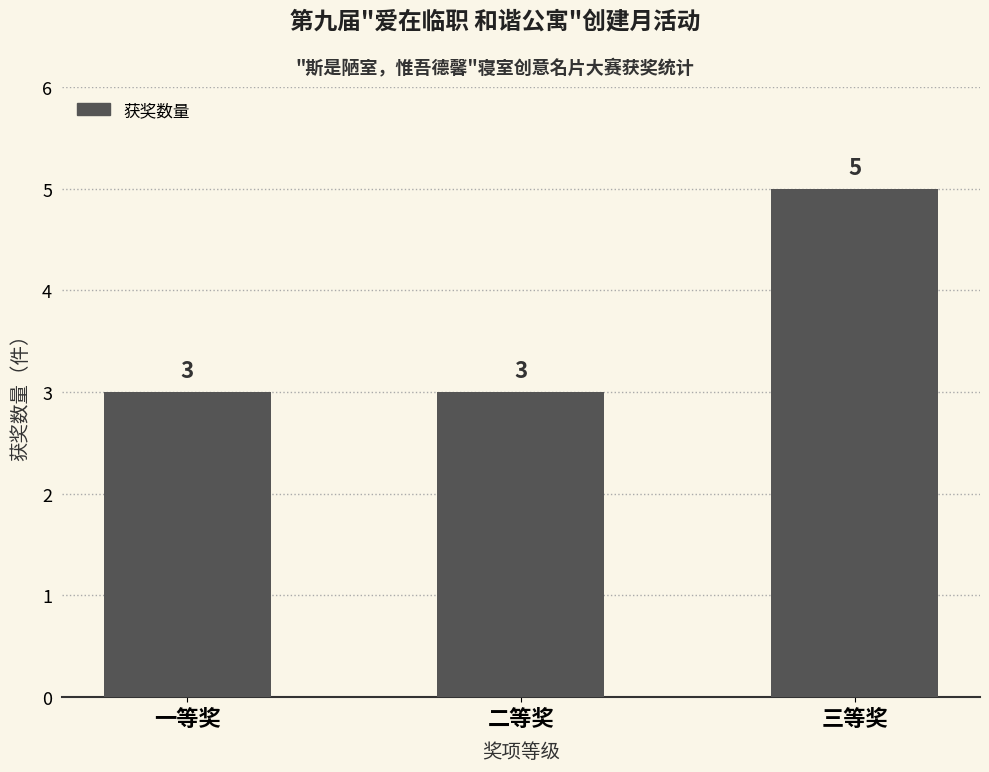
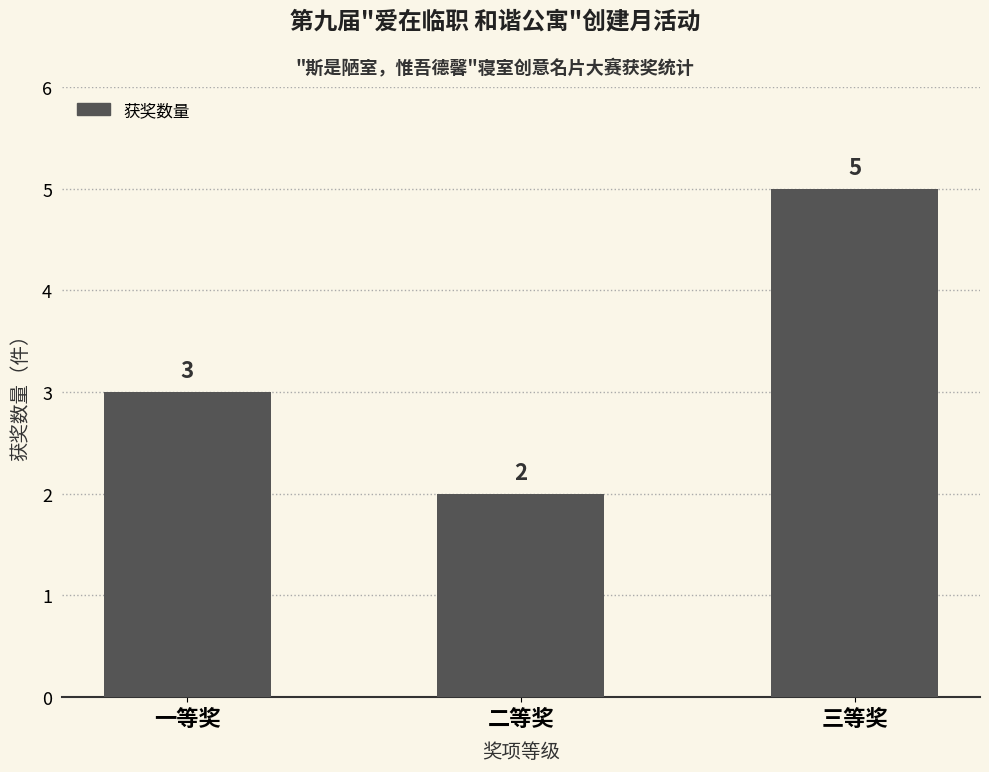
二等奖: 3 -> 2
